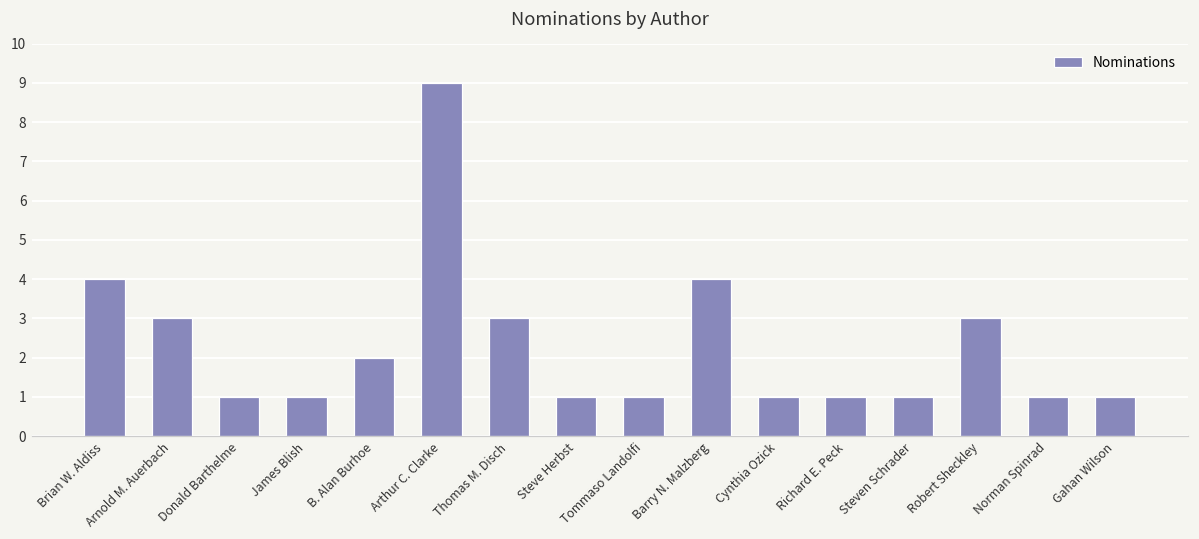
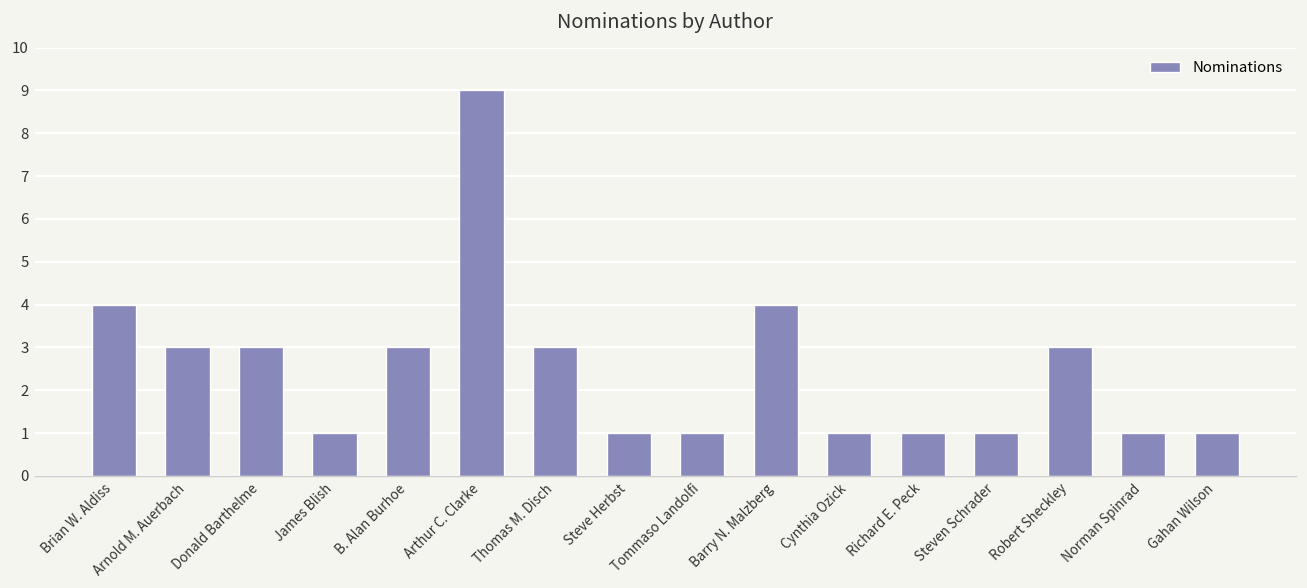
Donald Barthelme: 1 -> 3
B. Alan Burhoe: 2 -> 3
